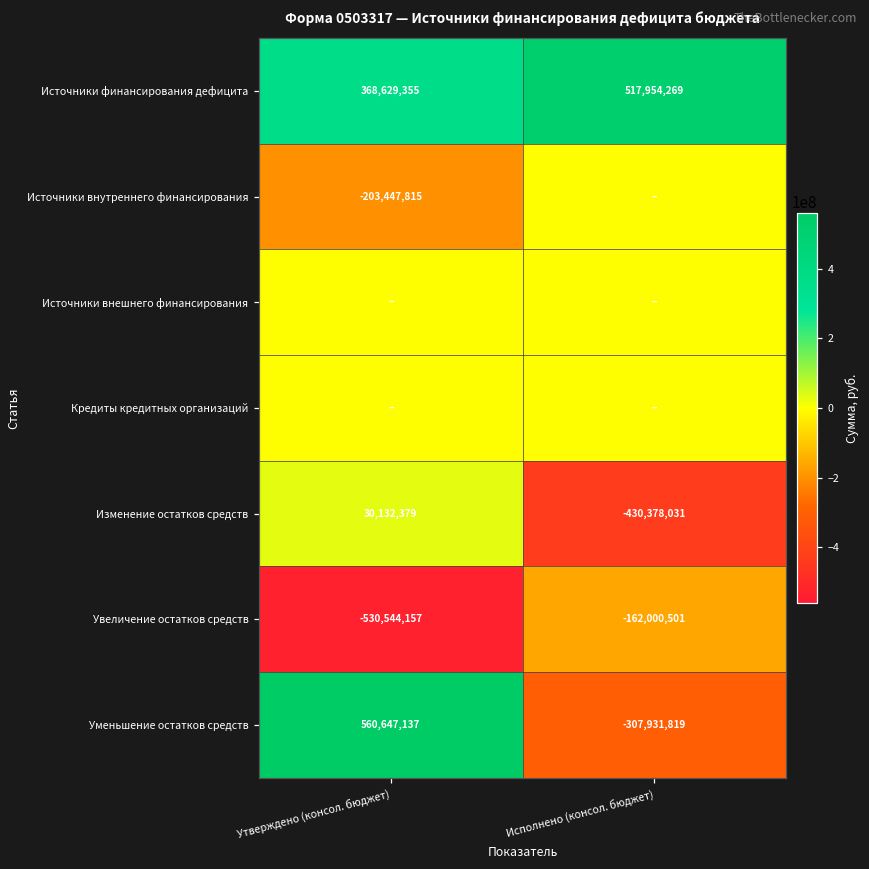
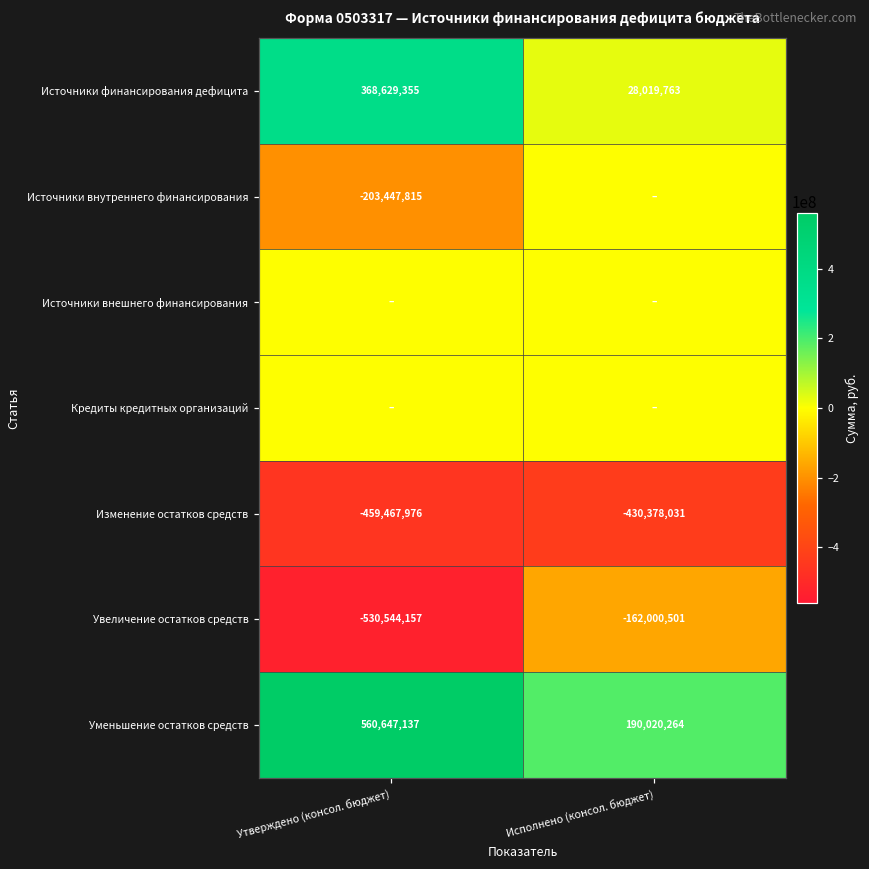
Источники финансирования дефицита, Исполнено (консол. бюджет): 517,954,269 -> 28,019,763
Изменение остатков средств, Утверждено (консол. бюджет): 30,132,379 -> -459,467,976
Уменьшение остатков средств, Исполнено (консол. бюджет): -307,931,819 -> 190,020,264
